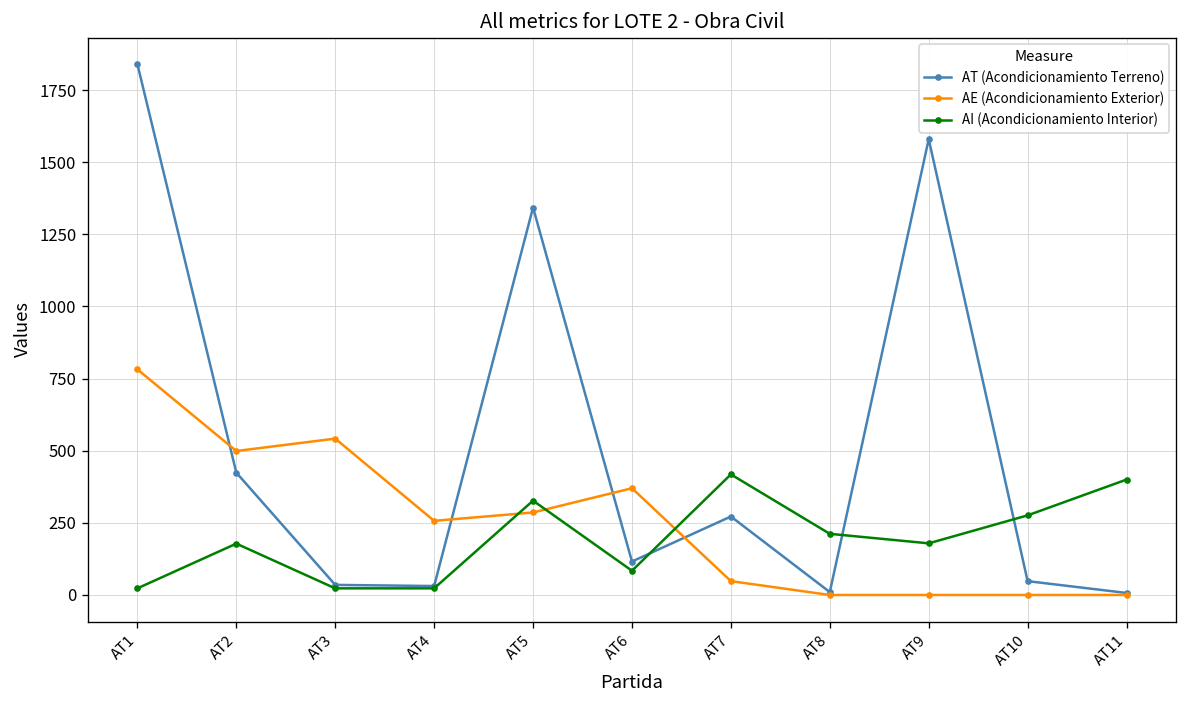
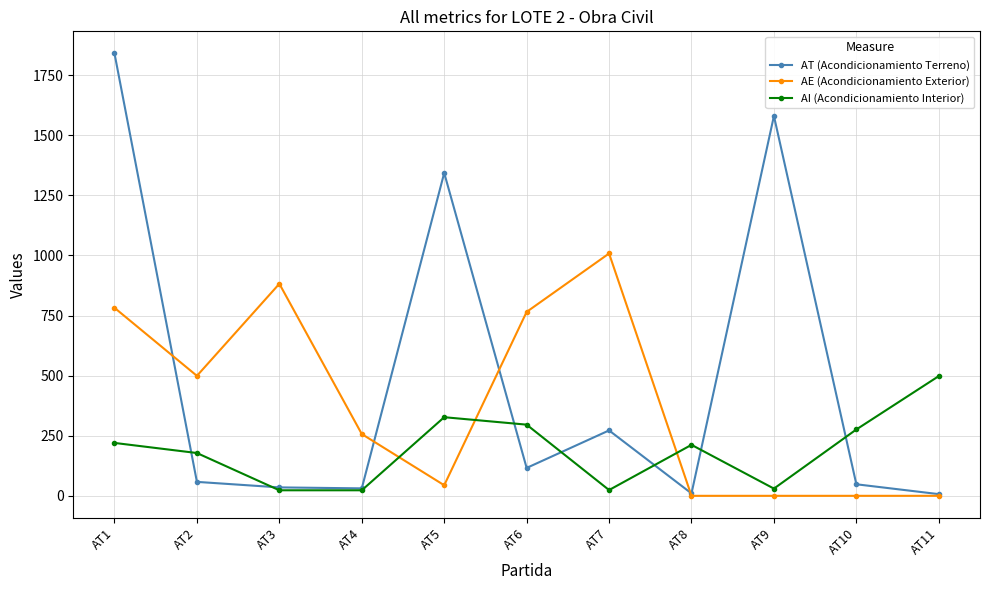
AI (Acondicionamiento Interior), AT1: 20 -> 220
AT (Acondicionamiento Terreno), AT2: 420 -> 60
AE (Acondicionamiento Exterior), AT3: 540 -> 880
AE (Acondicionamiento Exterior), AT5: 290 -> 40
AE (Acondicionamiento Exterior), AT6: 370 -> 770
AI (Acondicionamiento Interior), AT6: 80 -> 300
AE (Acondicionamiento Exterior), AT7: 50 -> 1010
AI (Acondicionamiento Interior), AT7: 420 -> 20
AI (Acondicionamiento Interior), AT9: 180 -> 30
AI (Acondicionamiento Interior), AT11: 400 -> 500
